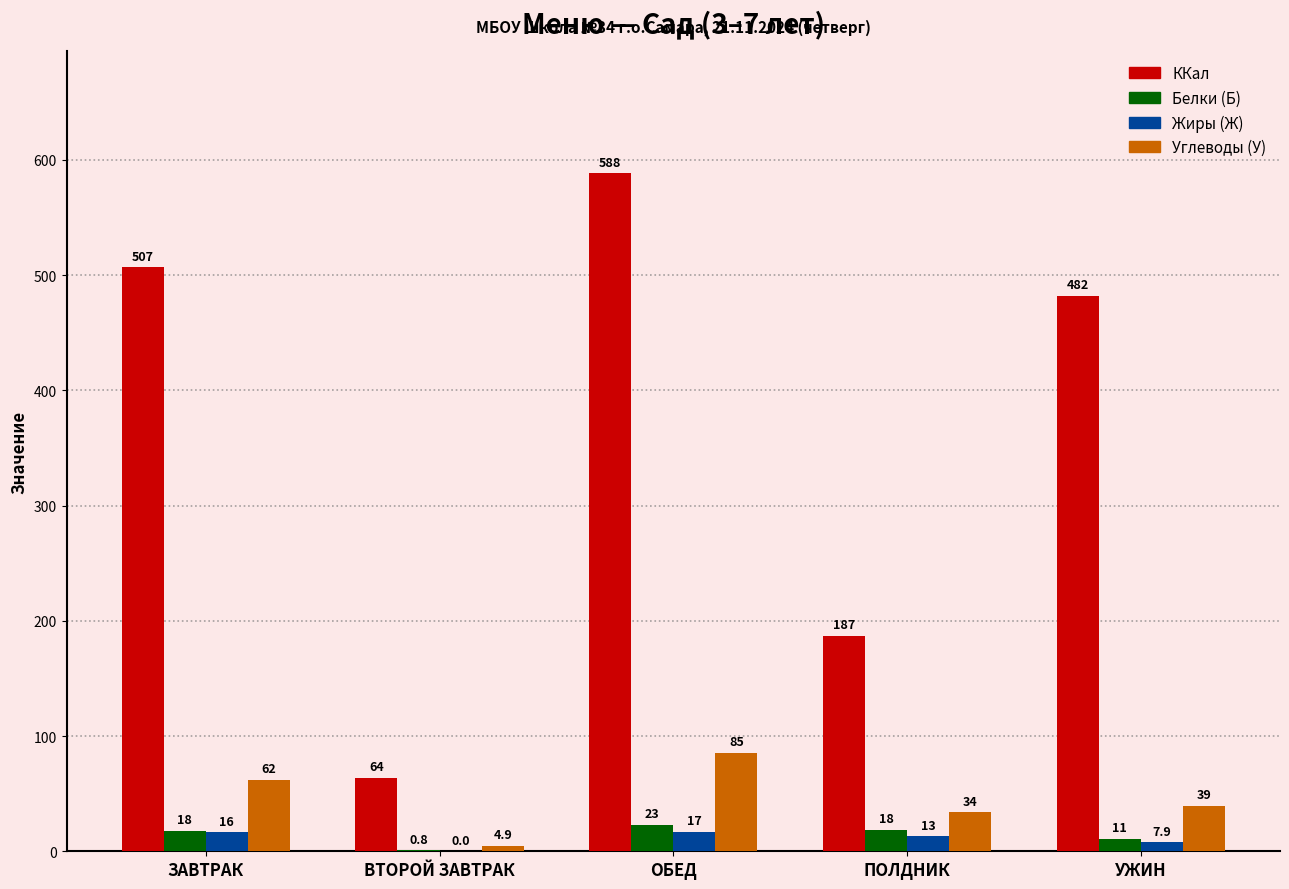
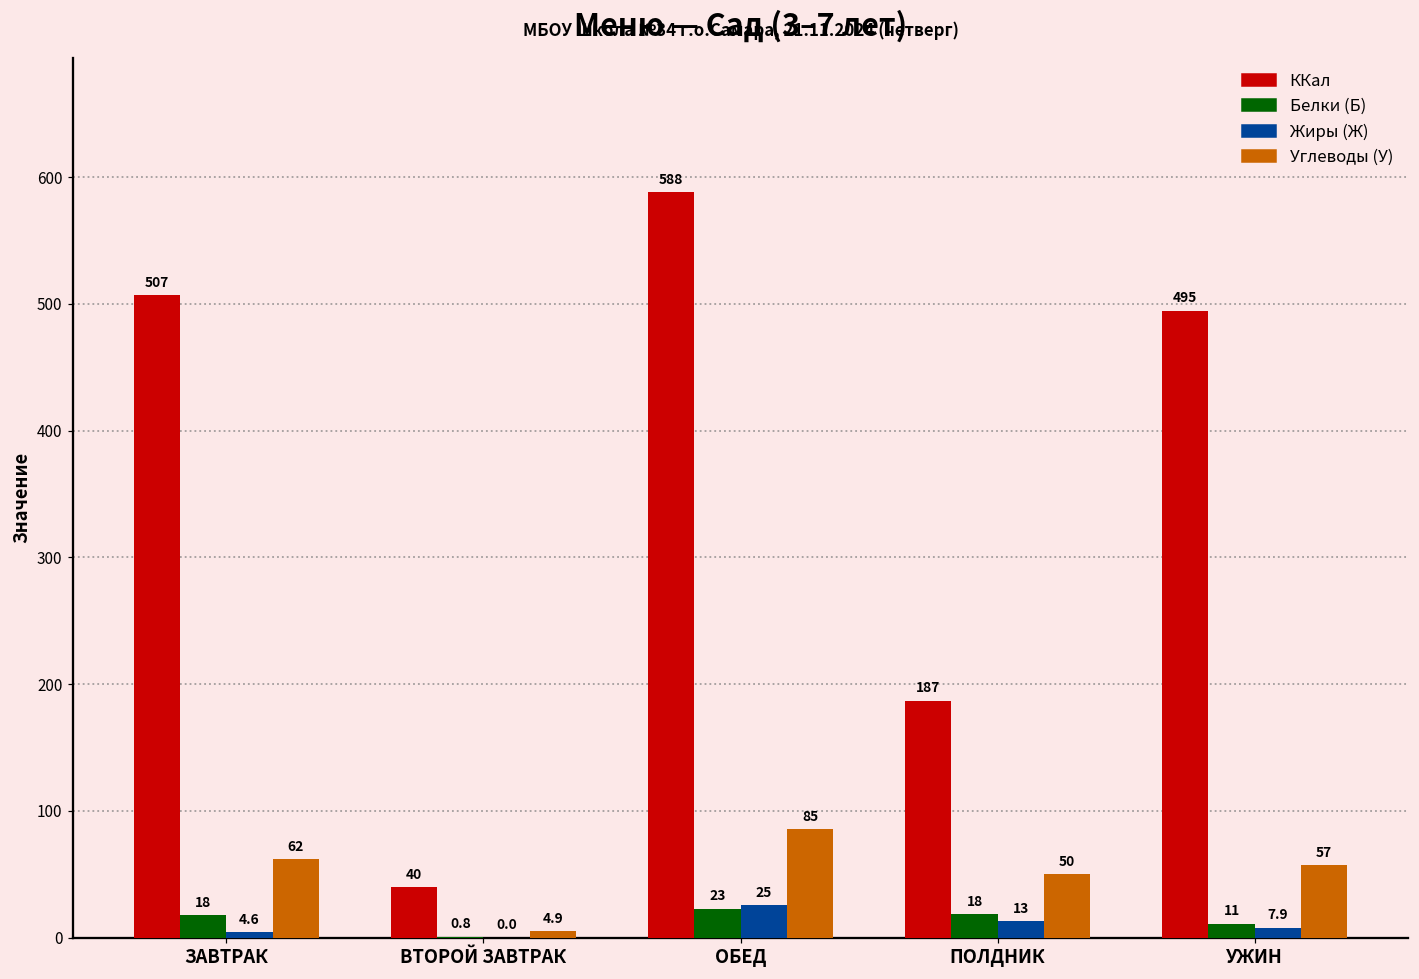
Жиры (Ж), ЗАВТРАК: 16 -> 4.6
ККал, ВТОРОЙ ЗАВТРАК: 64 -> 40
Жиры (Ж), ОБЕД: 17 -> 25
Углеводы (У), ПОЛДНИК: 34 -> 50
ККал, УЖИН: 482 -> 495
Углеводы (У), УЖИН: 39 -> 57
